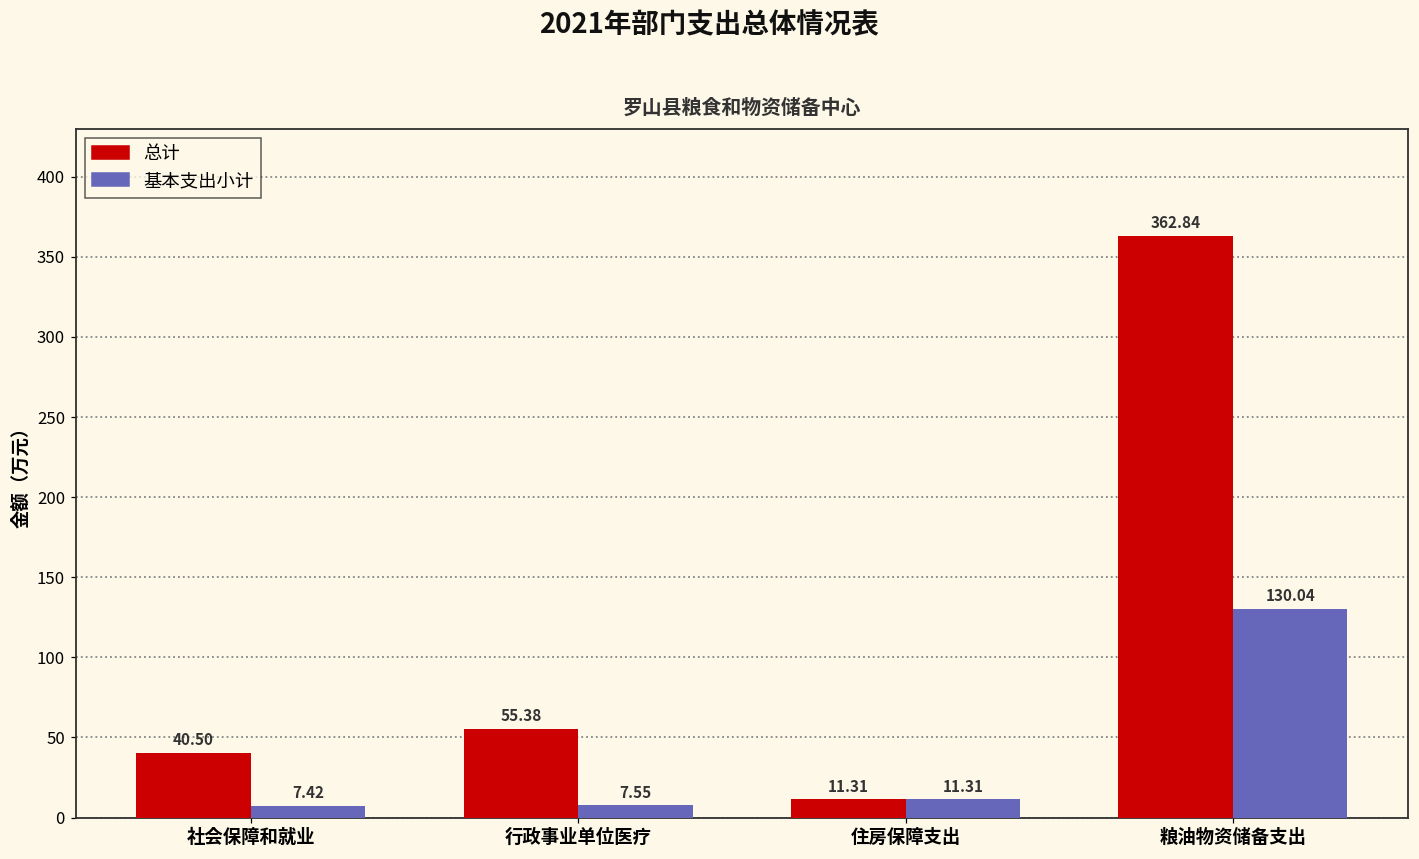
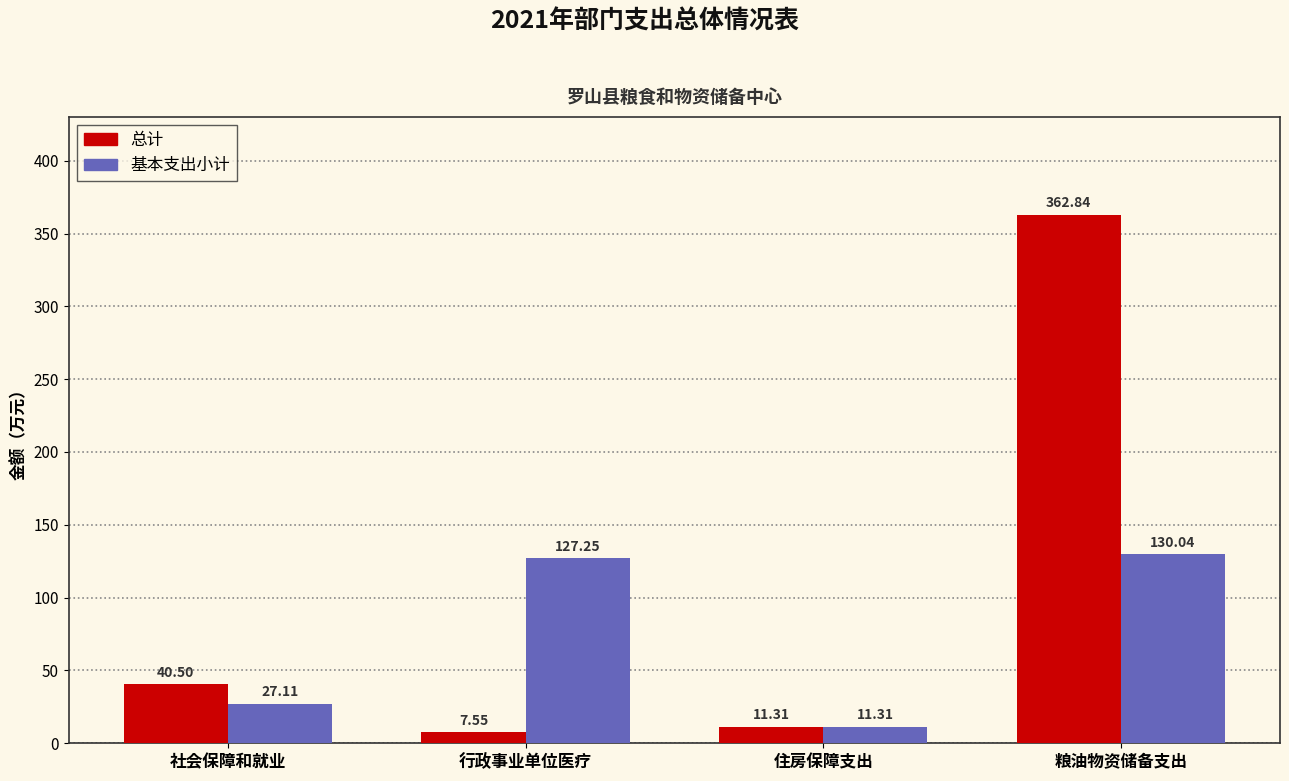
基本支出小计, 社会保障和就业: 7.42 -> 27.11
总计, 行政事业单位医疗: 55.38 -> 7.55
基本支出小计, 行政事业单位医疗: 7.55 -> 127.25
